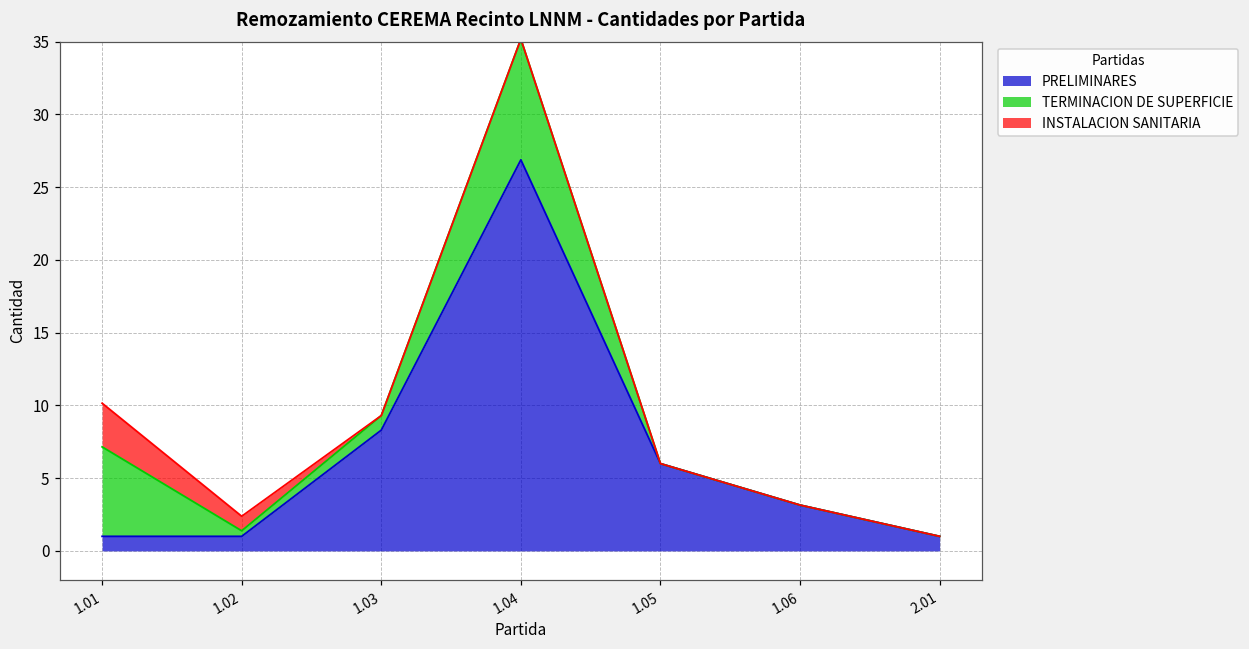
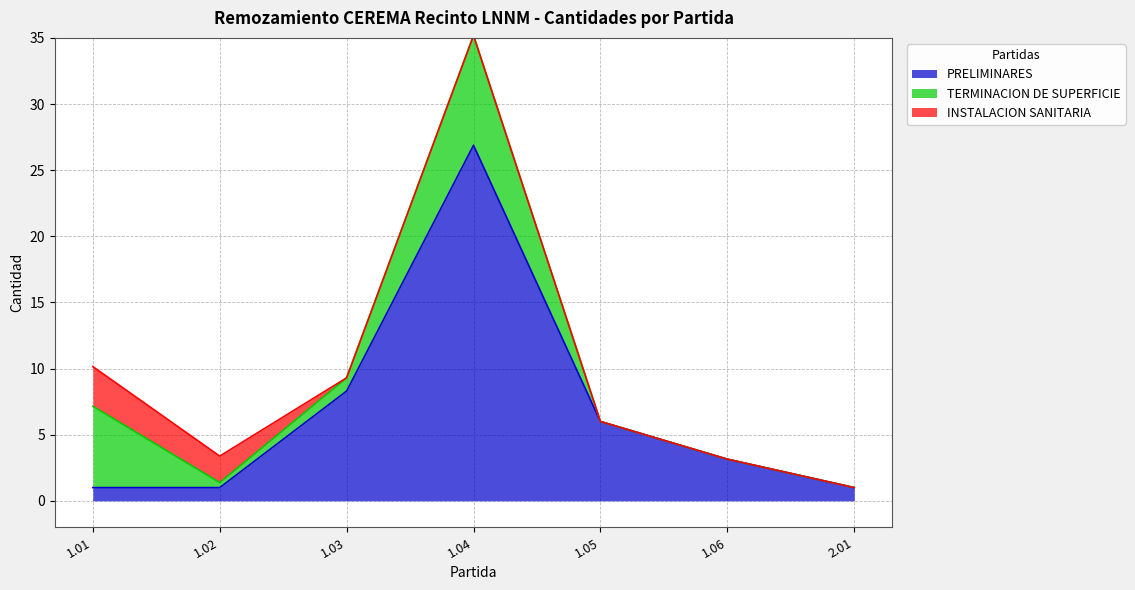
INSTALACION SANITARIA, 1.02: 1 -> 2
